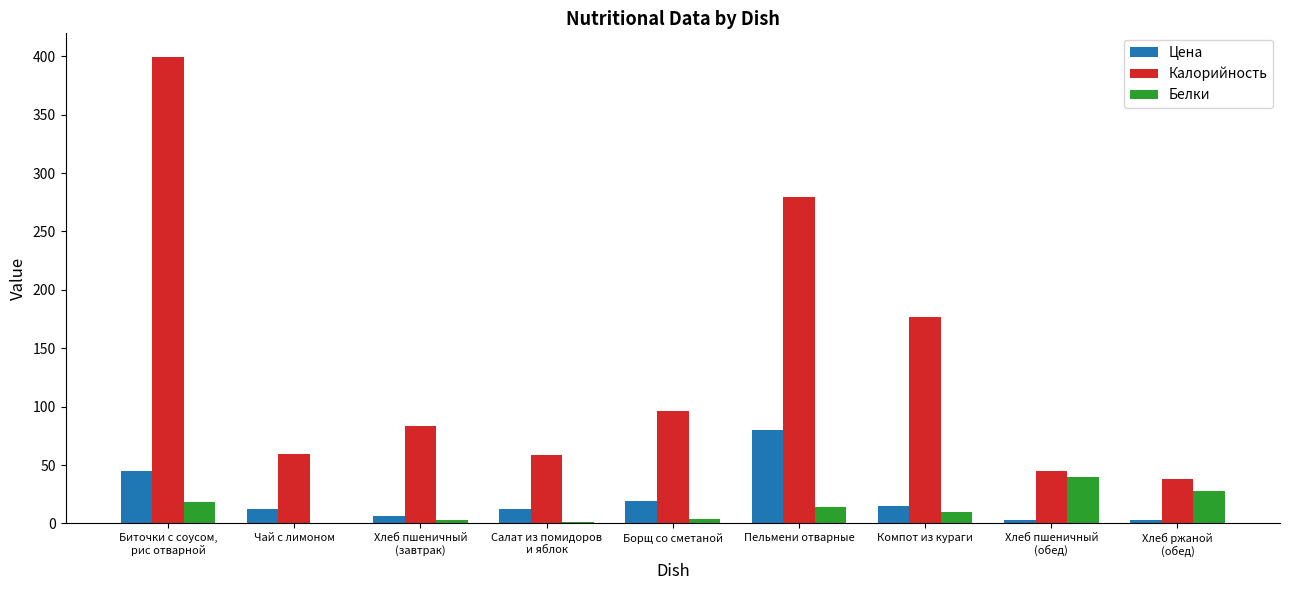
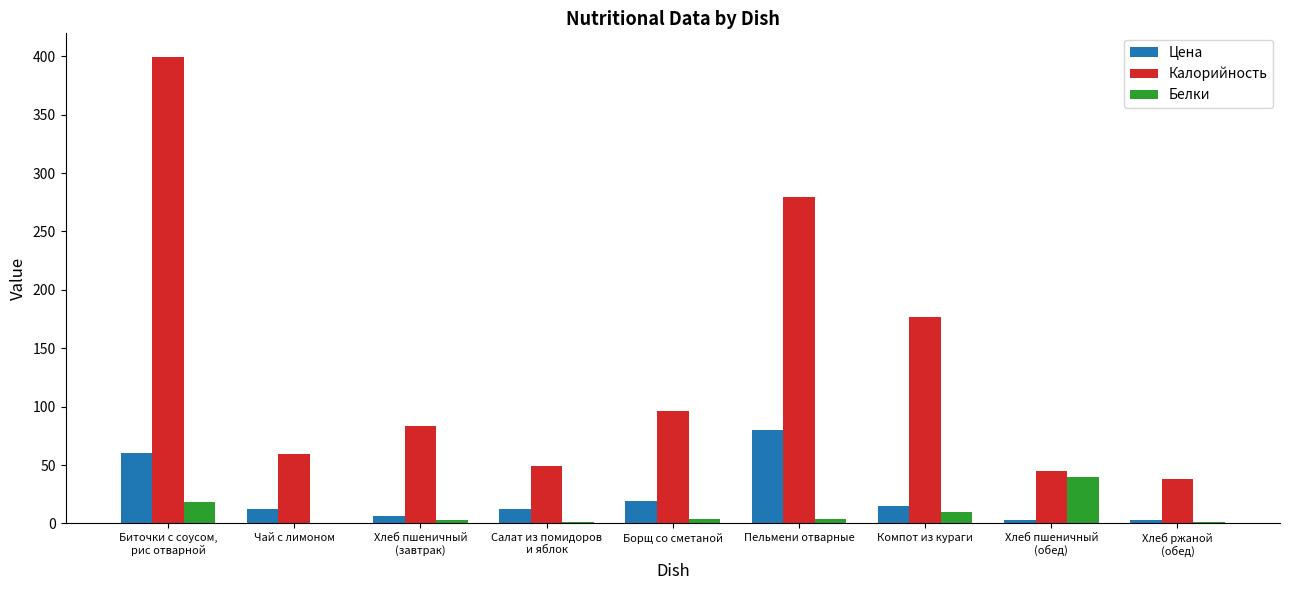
Цена, Биточки с соусом, рис отварной: 45 -> 60
Калорийность, Салат из помидоров и яблок: 58 -> 49
Белки, Пельмени отварные: 14 -> 4
Белки, Хлеб ржаной (обед): 27 -> 1
